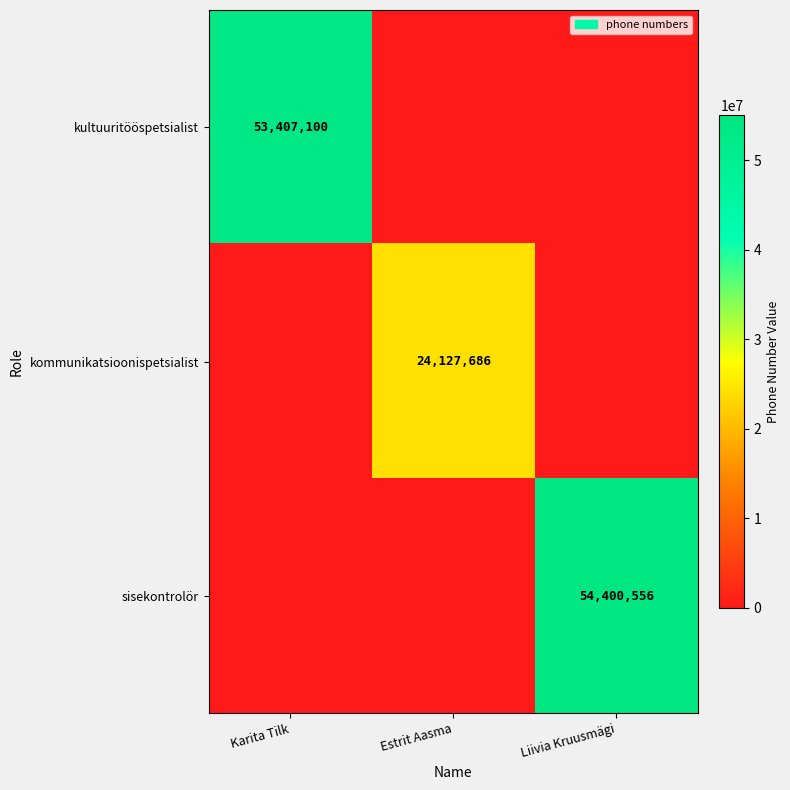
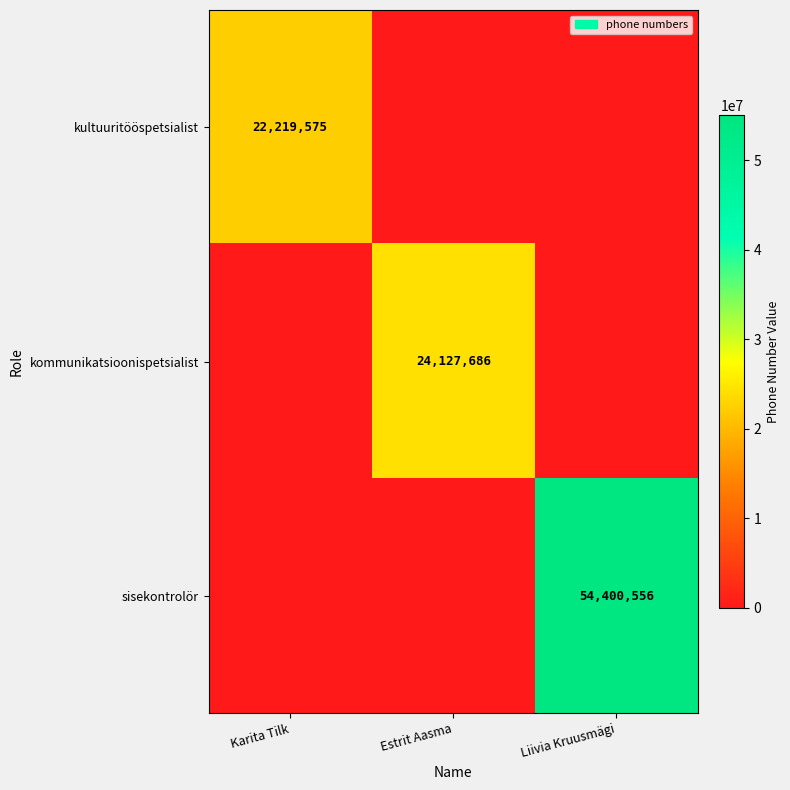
kultuuritööspetsialist, Karita Tilk: 53,407,100 -> 22,219,575
